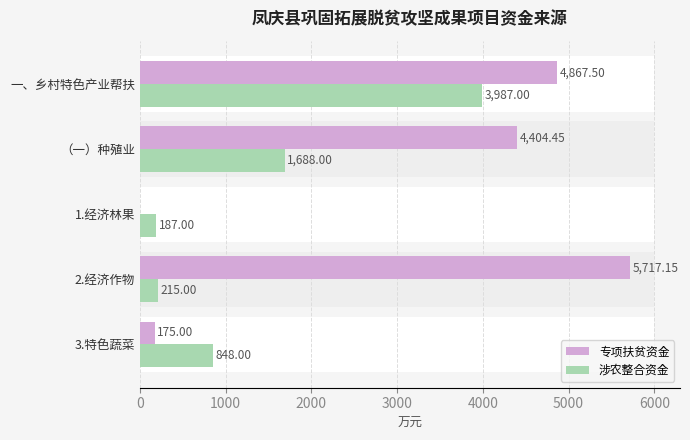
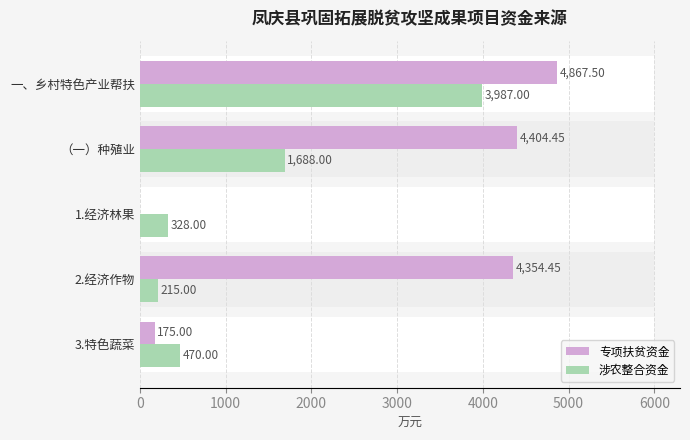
涉农整合资金, 1.经济林果: 187.00 -> 328.00
专项扶贫资金, 2.经济作物: 5,717.15 -> 4,354.45
涉农整合资金, 3.特色蔬菜: 848.00 -> 470.00
